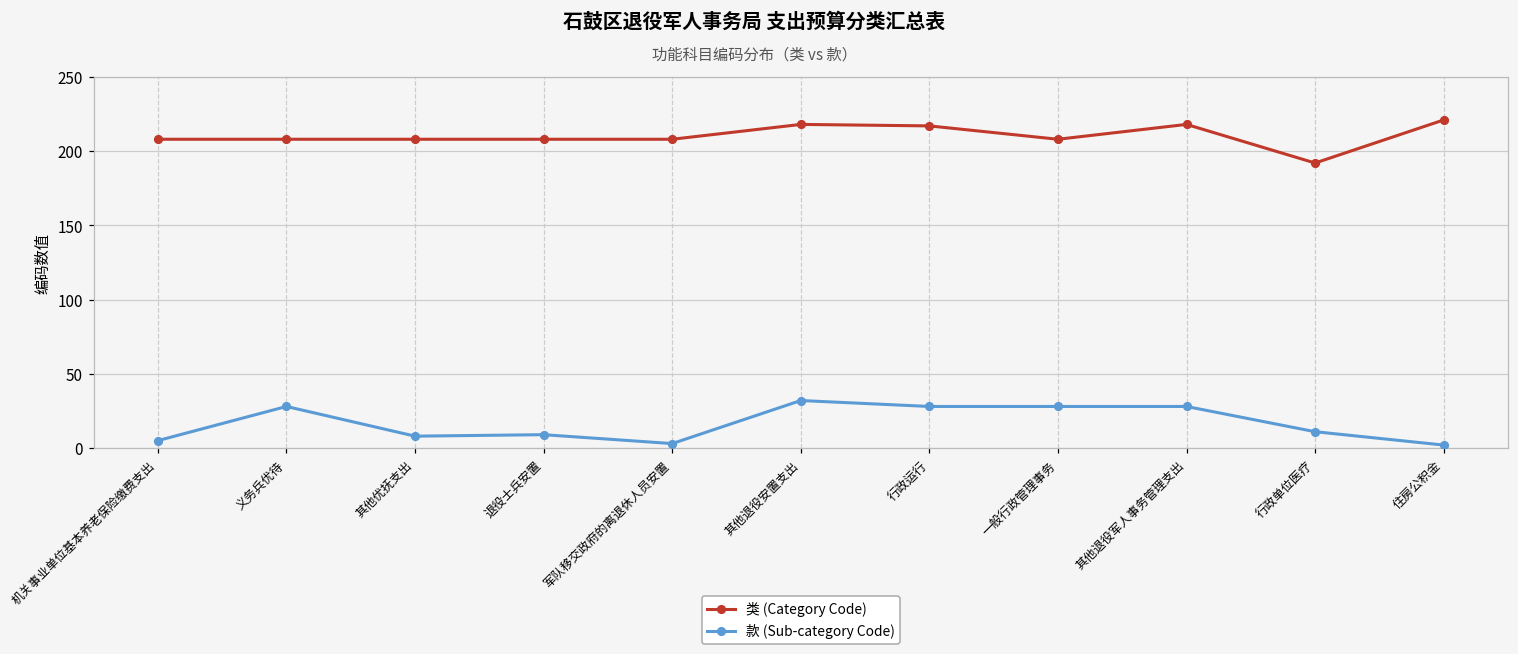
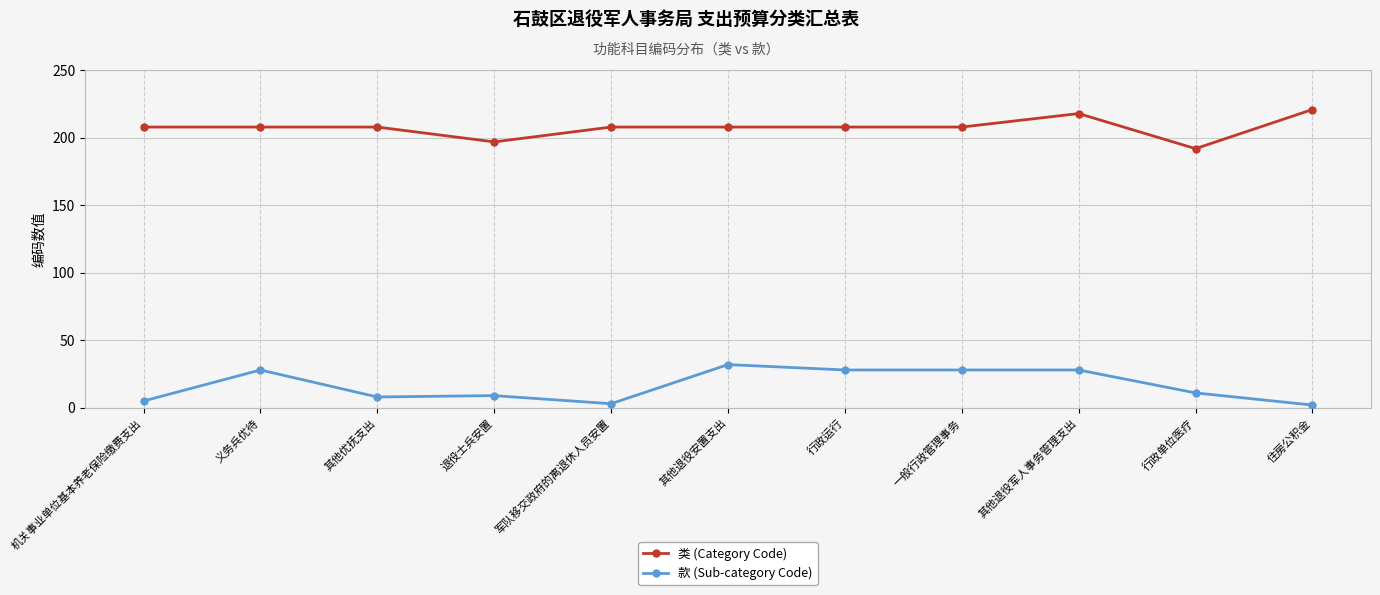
类 (Category Code), 退役士兵安置: 208 -> 197
类 (Category Code), 其他退役安置支出: 218 -> 208
类 (Category Code), 行政运行: 217 -> 208
